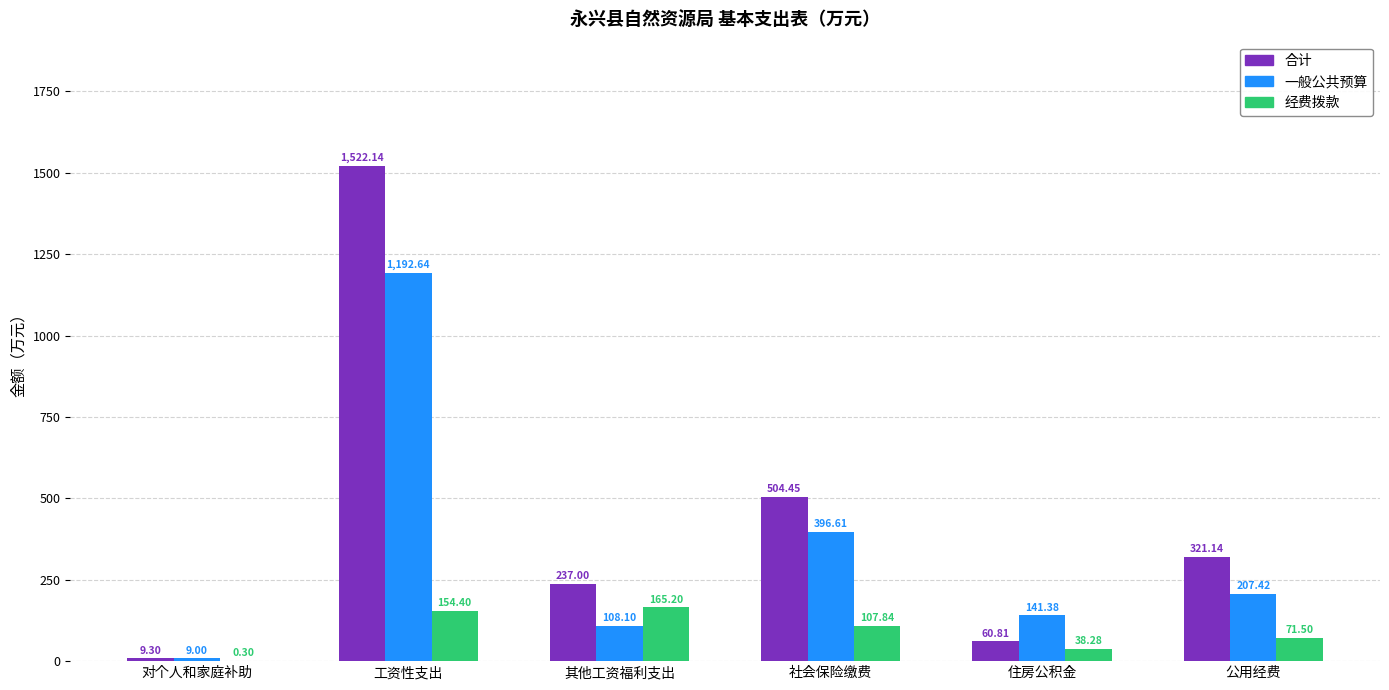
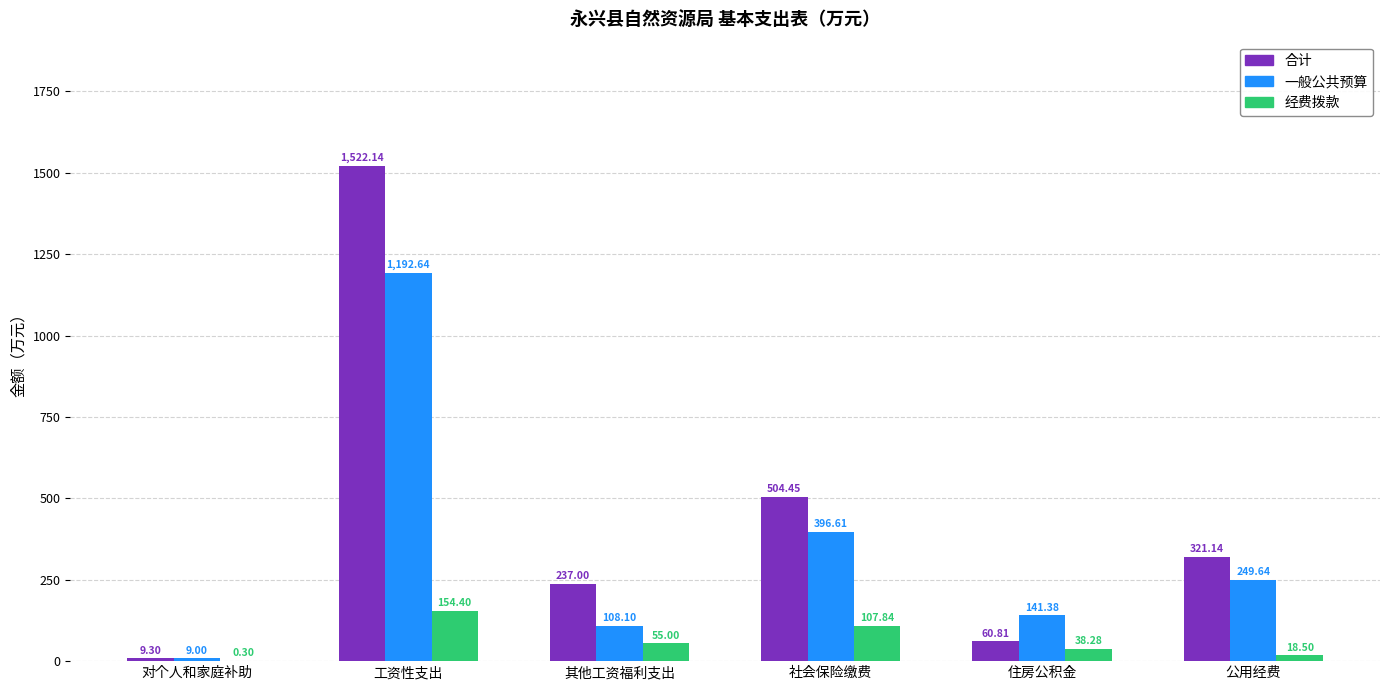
经费拨款, 其他工资福利支出: 165.20 -> 55.00
一般公共预算, 公用经费: 207.42 -> 249.64
经费拨款, 公用经费: 71.50 -> 18.50
